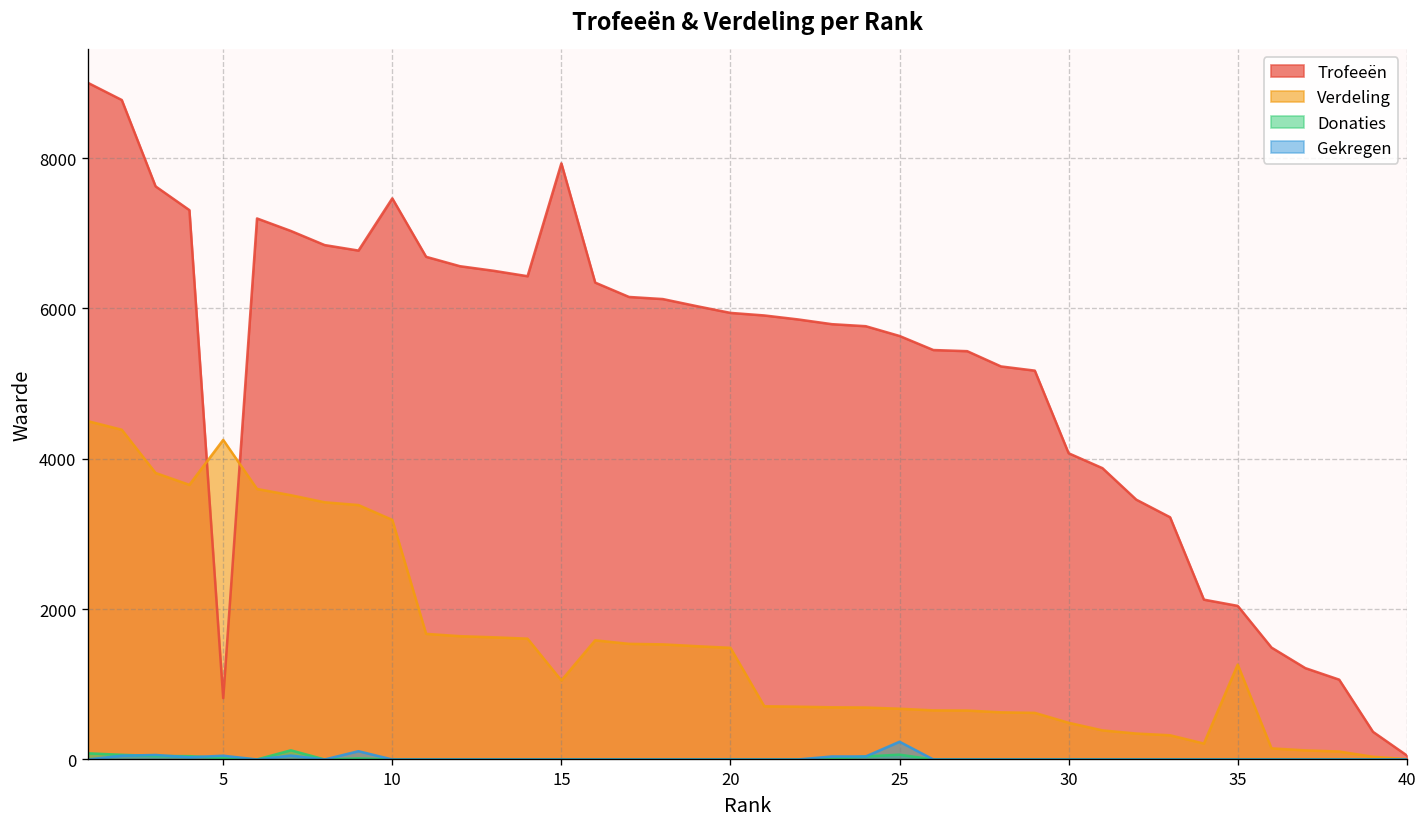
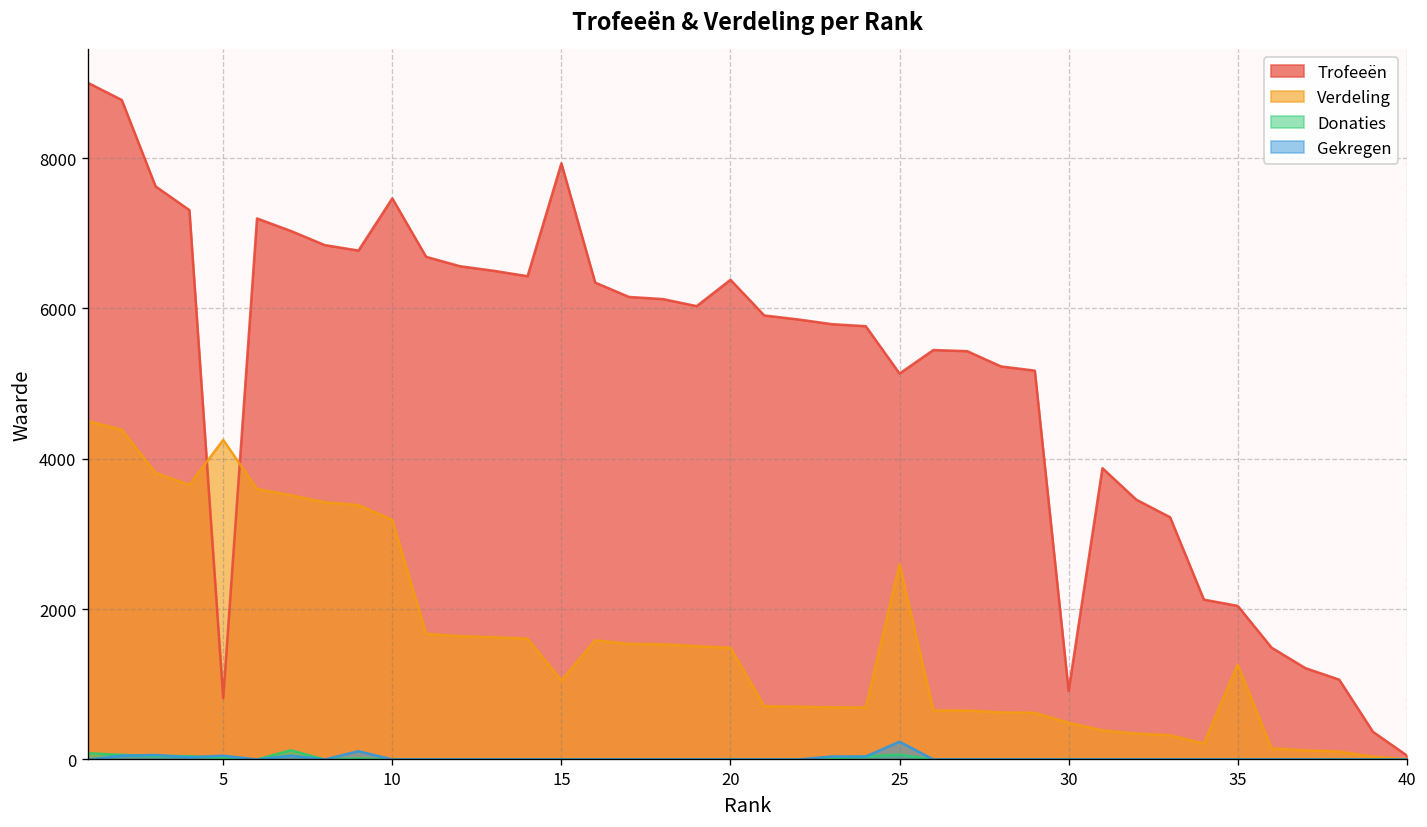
Trofeeën, 20: 5900 -> 6400
Trofeeën, 25: 5600 -> 5100
Verdeling, 25: 700 -> 2600
Trofeeën, 30: 4100 -> 900
